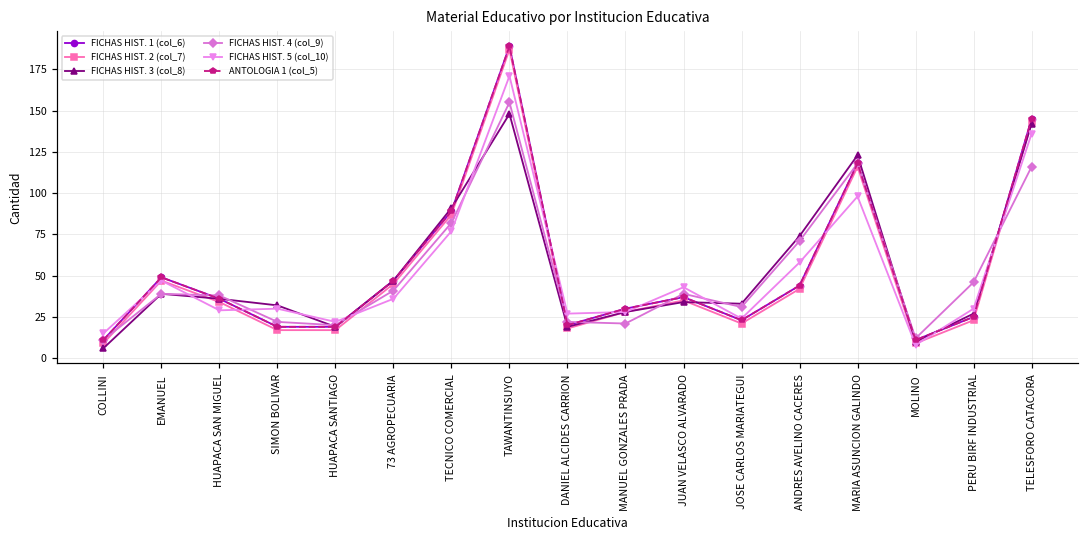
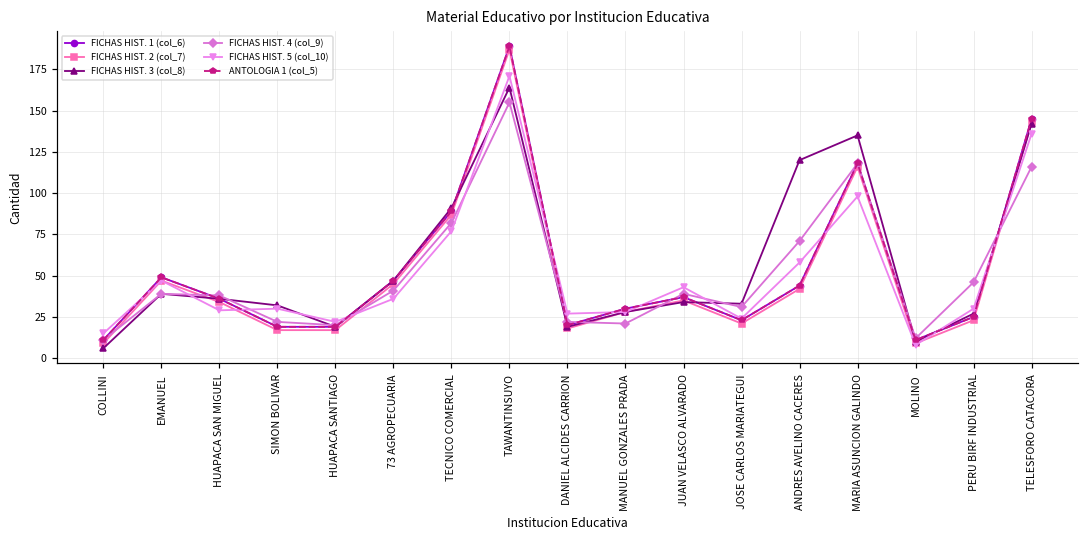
FICHAS HIST. 3 (col_8), TAWANTINSUYO: 148 -> 164
FICHAS HIST. 3 (col_8), ANDRES AVELINO CACERES: 74 -> 120
FICHAS HIST. 3 (col_8), MARIA ASUNCION GALINDO: 123 -> 135
